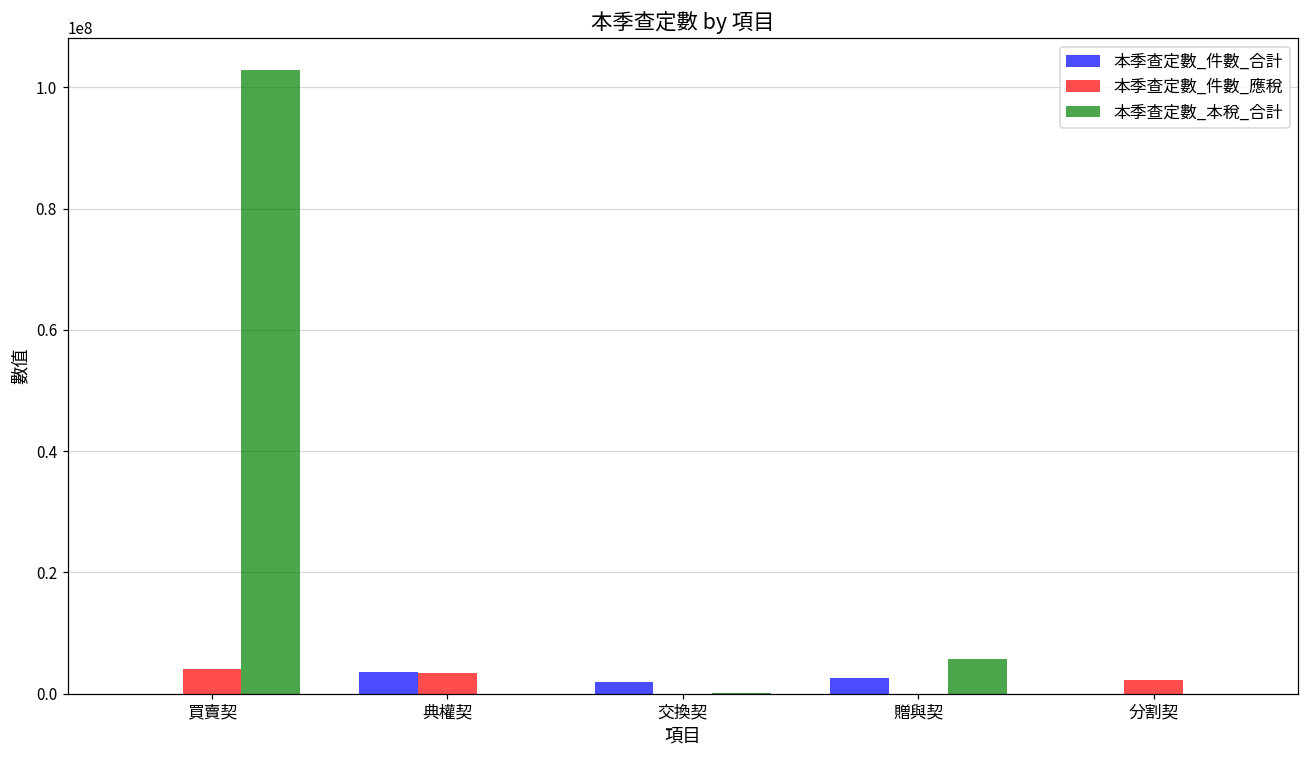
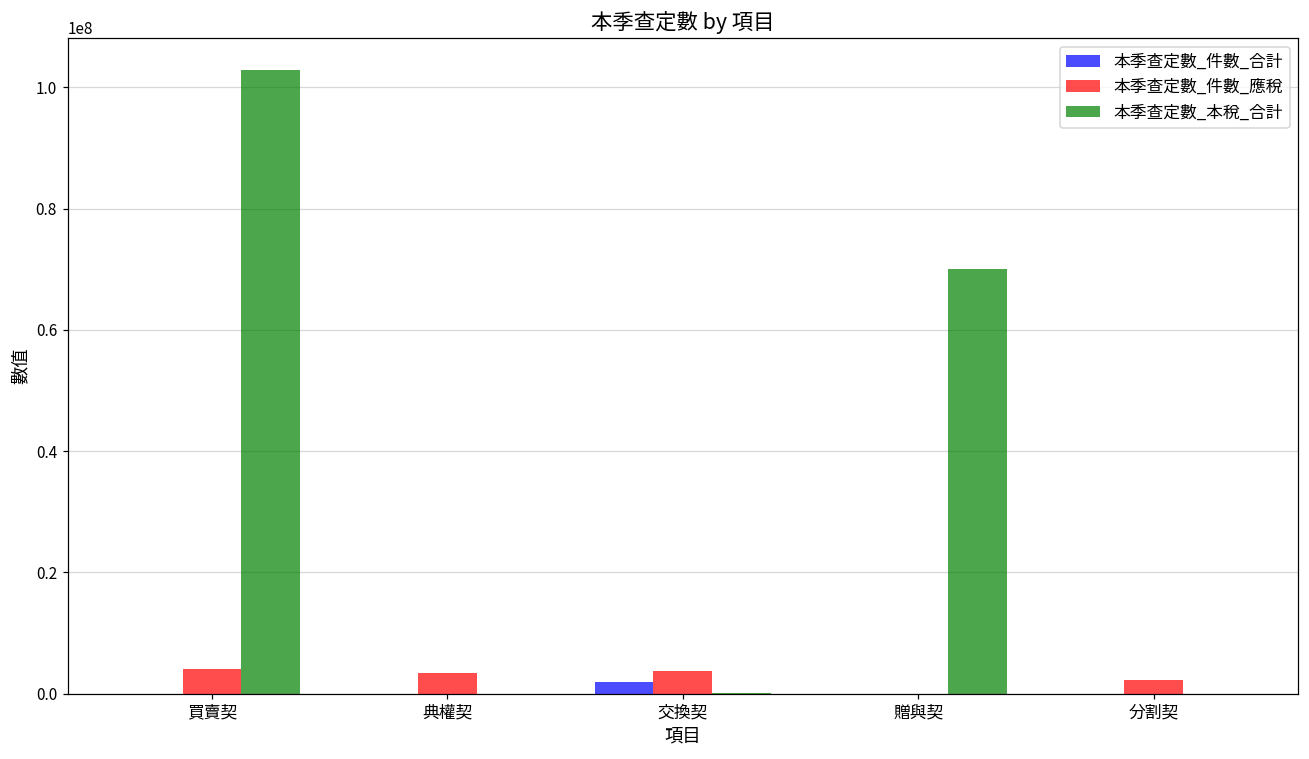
本季查定數_件數_合計, 典權契: 4000000 -> 0
本季查定數_件數_應稅, 交換契: 0 -> 4000000
本季查定數_件數_合計, 贈與契: 3000000 -> 0
本季查定數_本稅_合計, 贈與契: 6000000 -> 70000000
